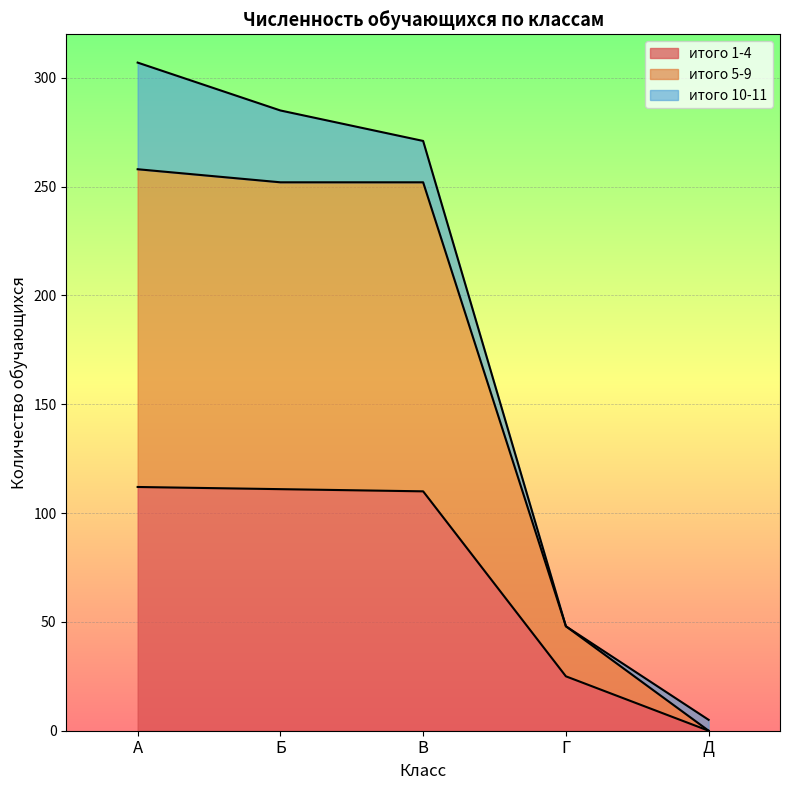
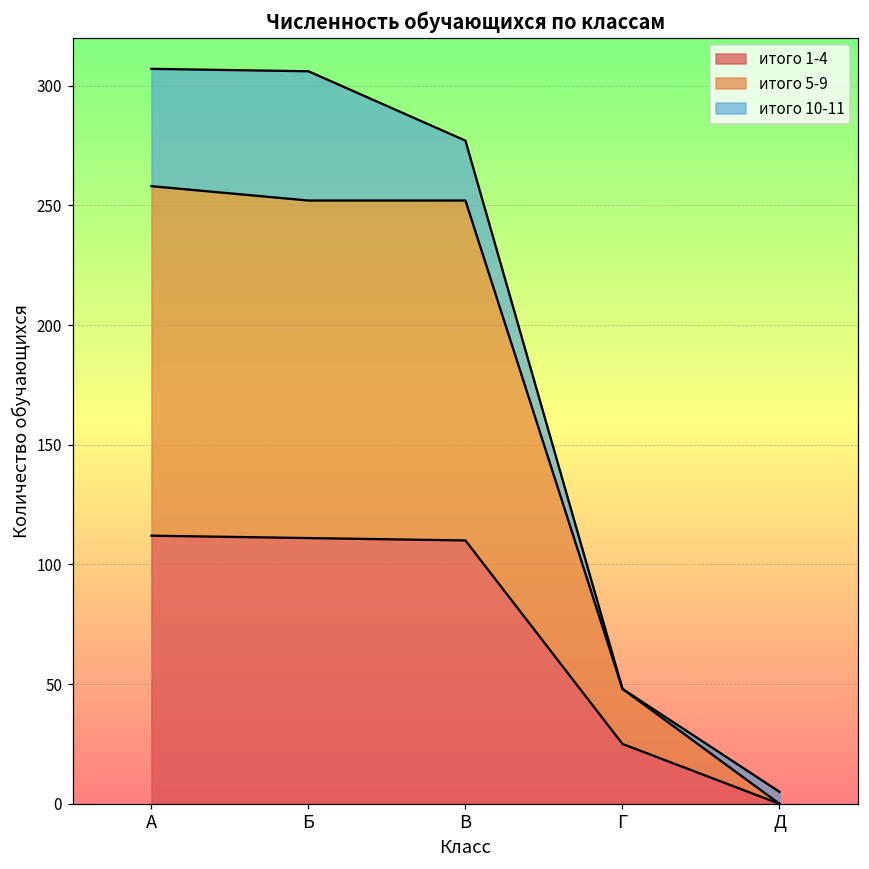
итого 10-11, Б: 33 -> 54
итого 10-11, В: 19 -> 25
